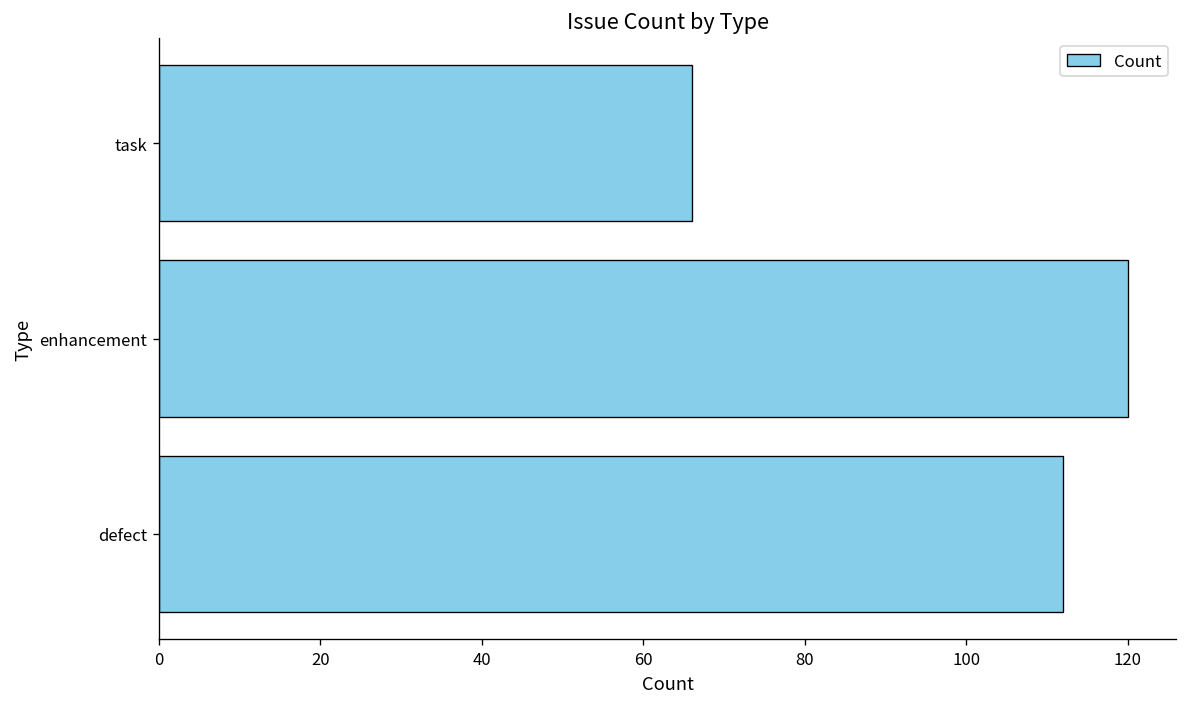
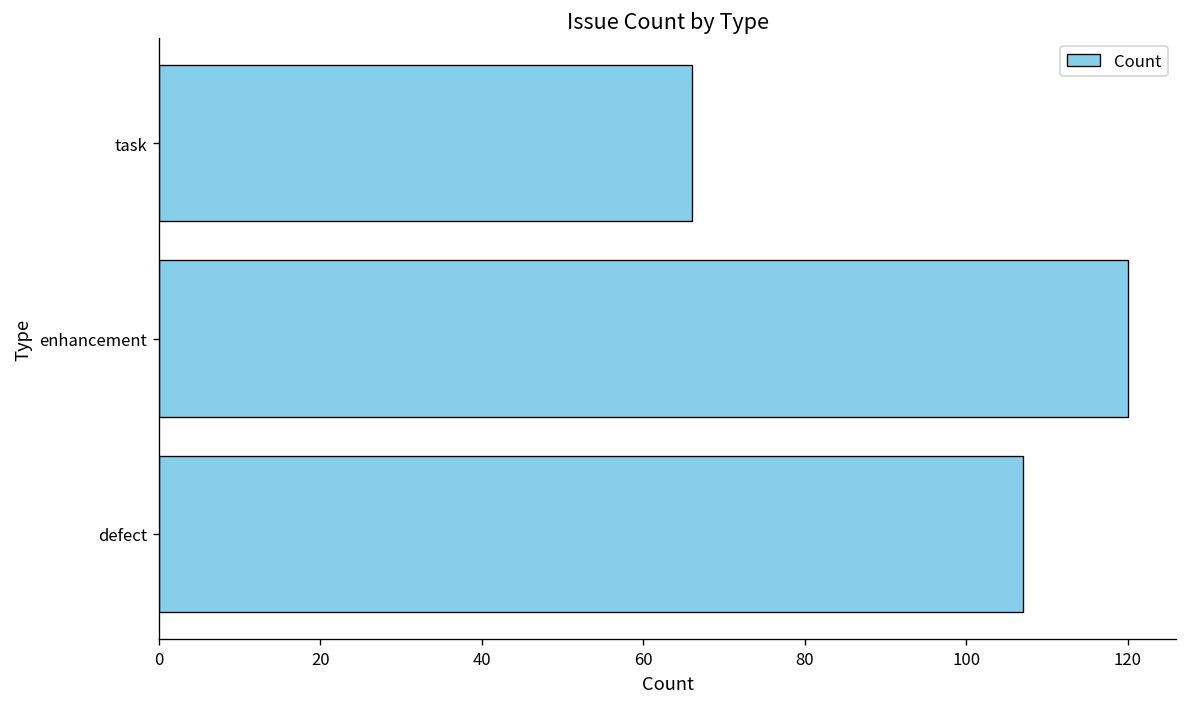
defect: 112 -> 107
